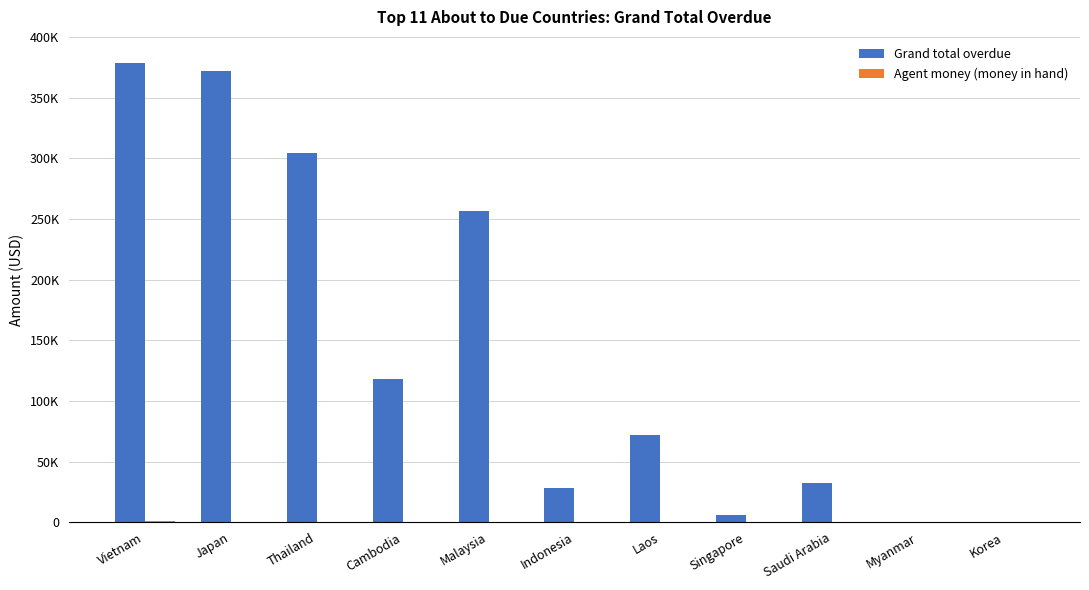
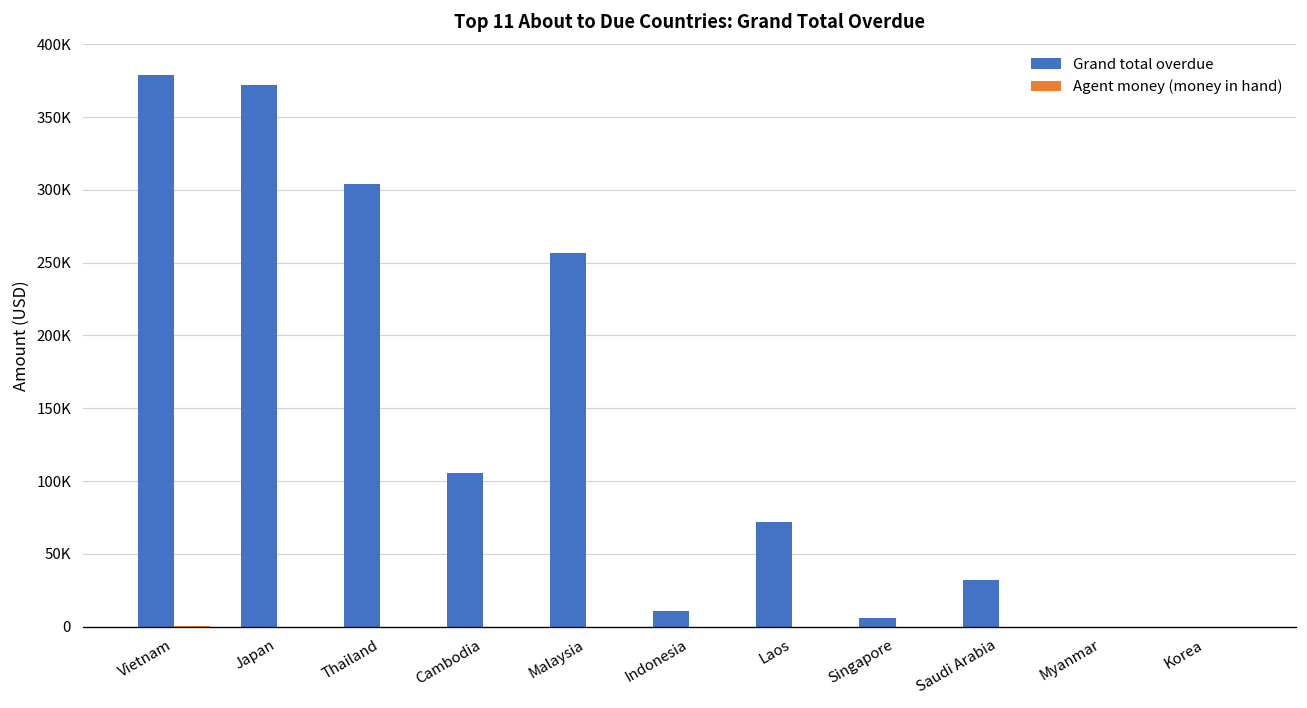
Grand total overdue, Cambodia: 118000 -> 106000
Grand total overdue, Indonesia: 28000 -> 10000
